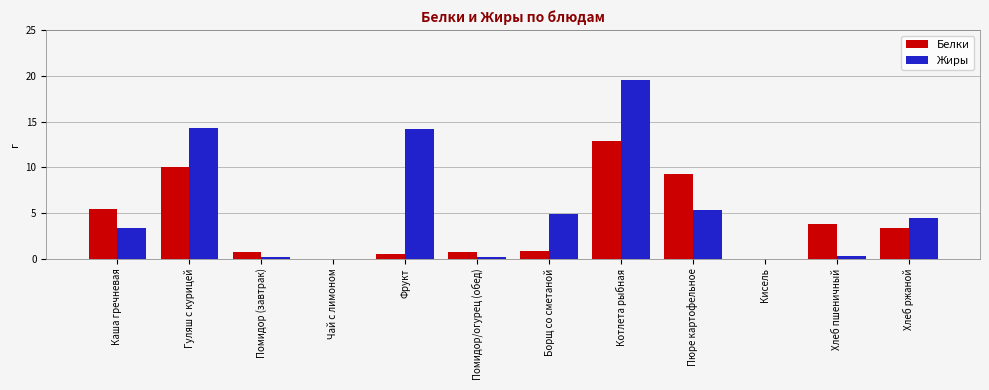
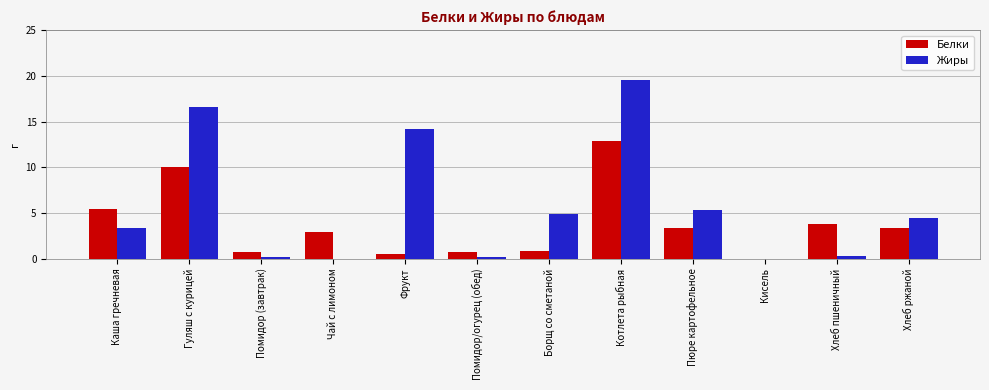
Жиры, Гуляш с курицей: 14 -> 17
Белки, Чай с лимоном: 0 -> 3
Белки, Пюре картофельное: 9 -> 3
